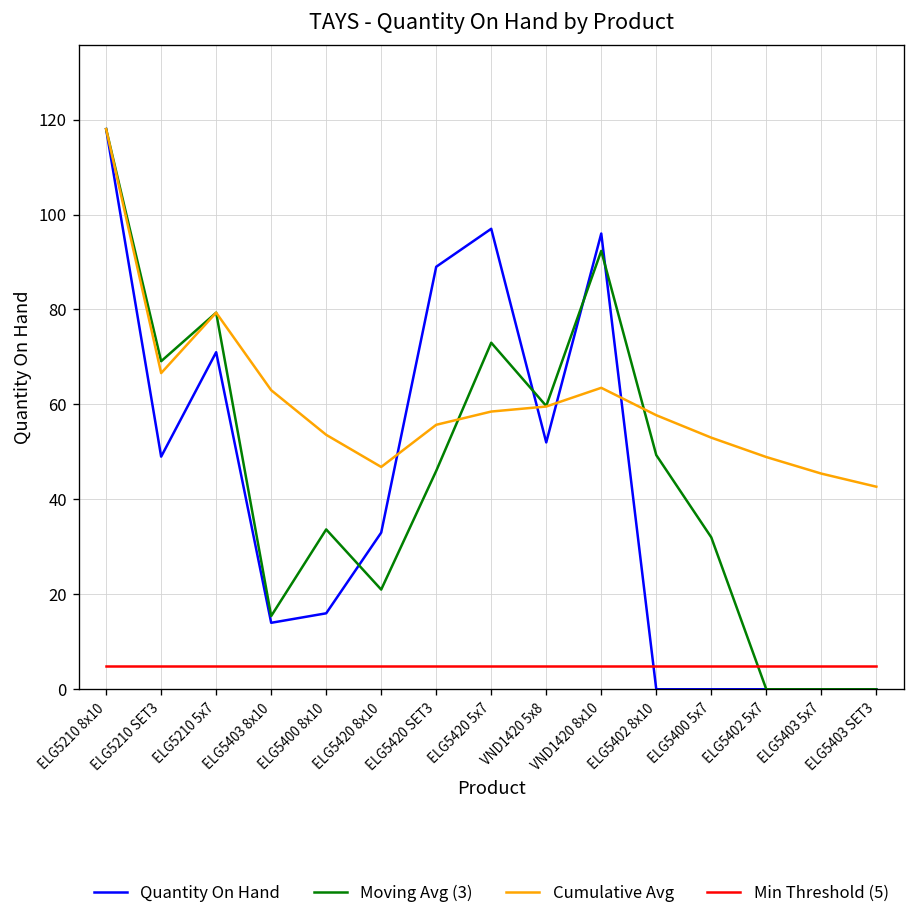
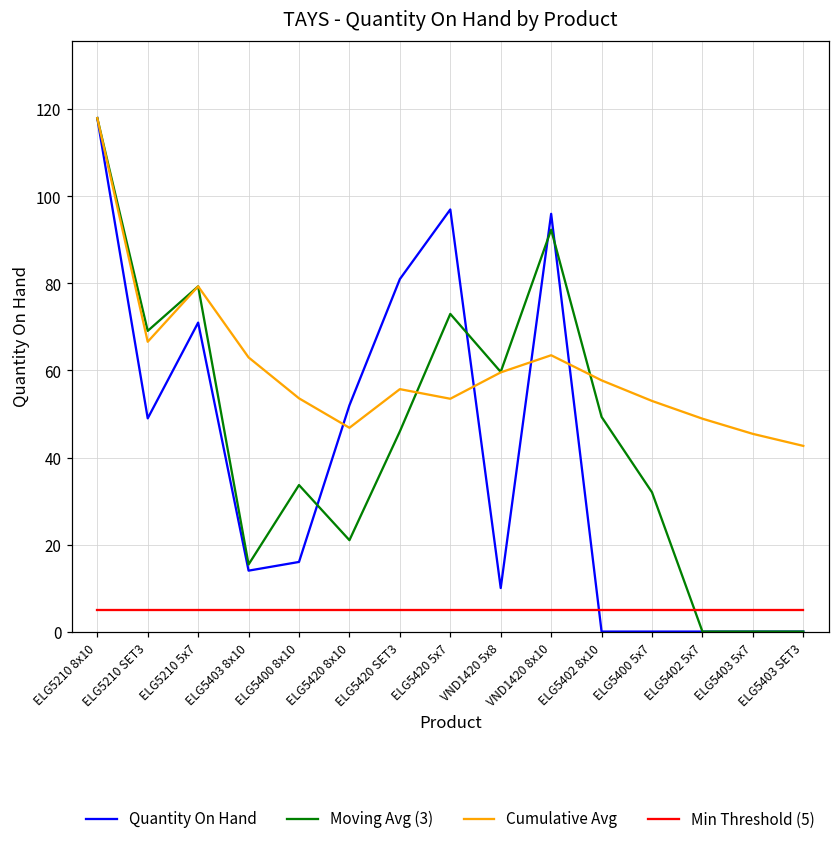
Quantity On Hand, ELG5420 8x10: 33 -> 52
Quantity On Hand, ELG5420 SET3: 89 -> 81
Cumulative Avg, ELG5420 5x7: 59 -> 54
Quantity On Hand, VND1420 5x8: 52 -> 10
